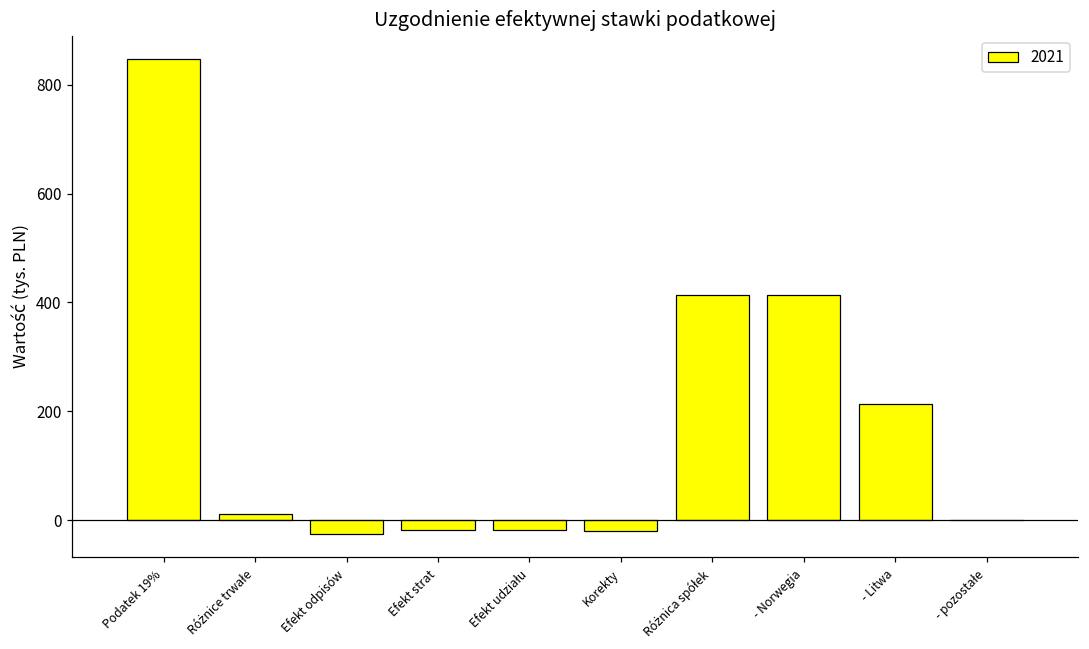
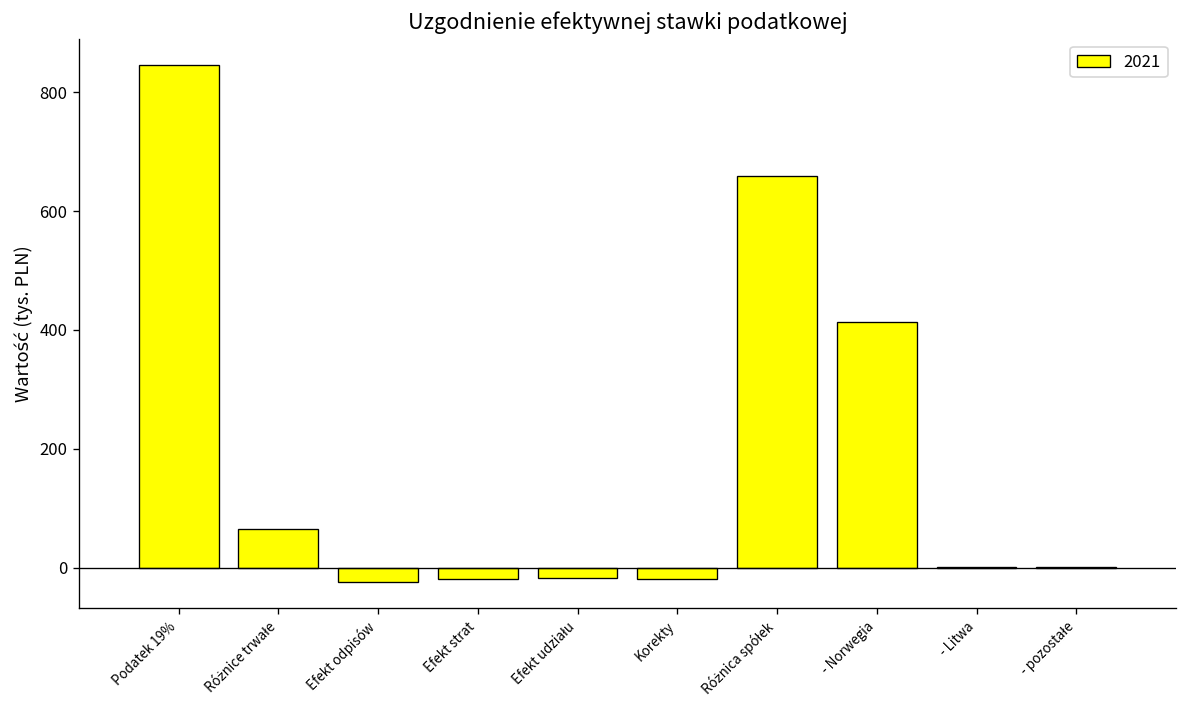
Różnice trwałe: 10 -> 60
Różnica spółek: 410 -> 660
- Litwa: 210 -> 0
